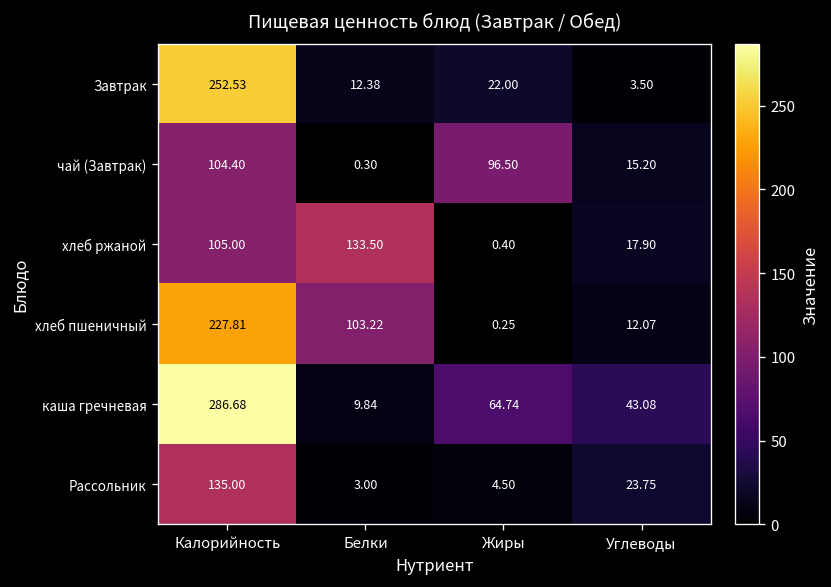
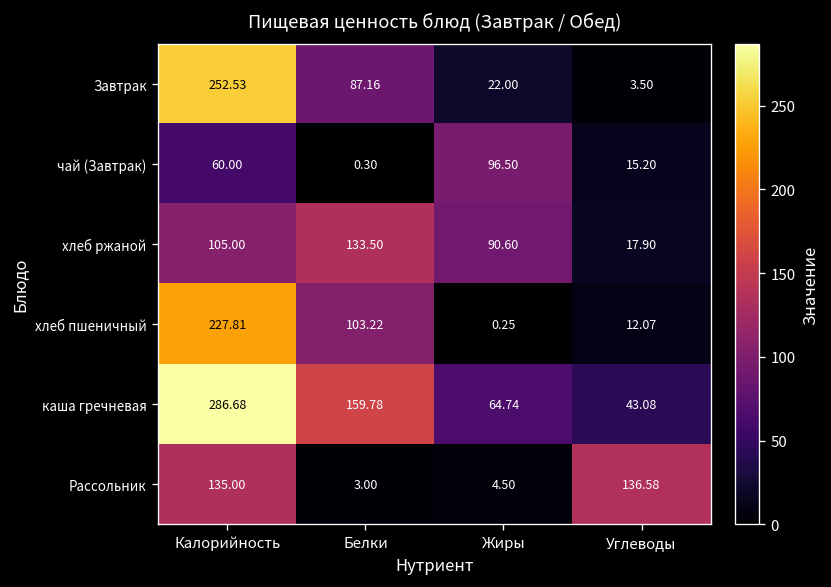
Завтрак, Белки: 12.38 -> 87.16
чай (Завтрак), Калорийность: 104.40 -> 60.00
хлеб ржаной, Жиры: 0.40 -> 90.60
каша гречневая, Белки: 9.84 -> 159.78
Рассольник, Углеводы: 23.75 -> 136.58
